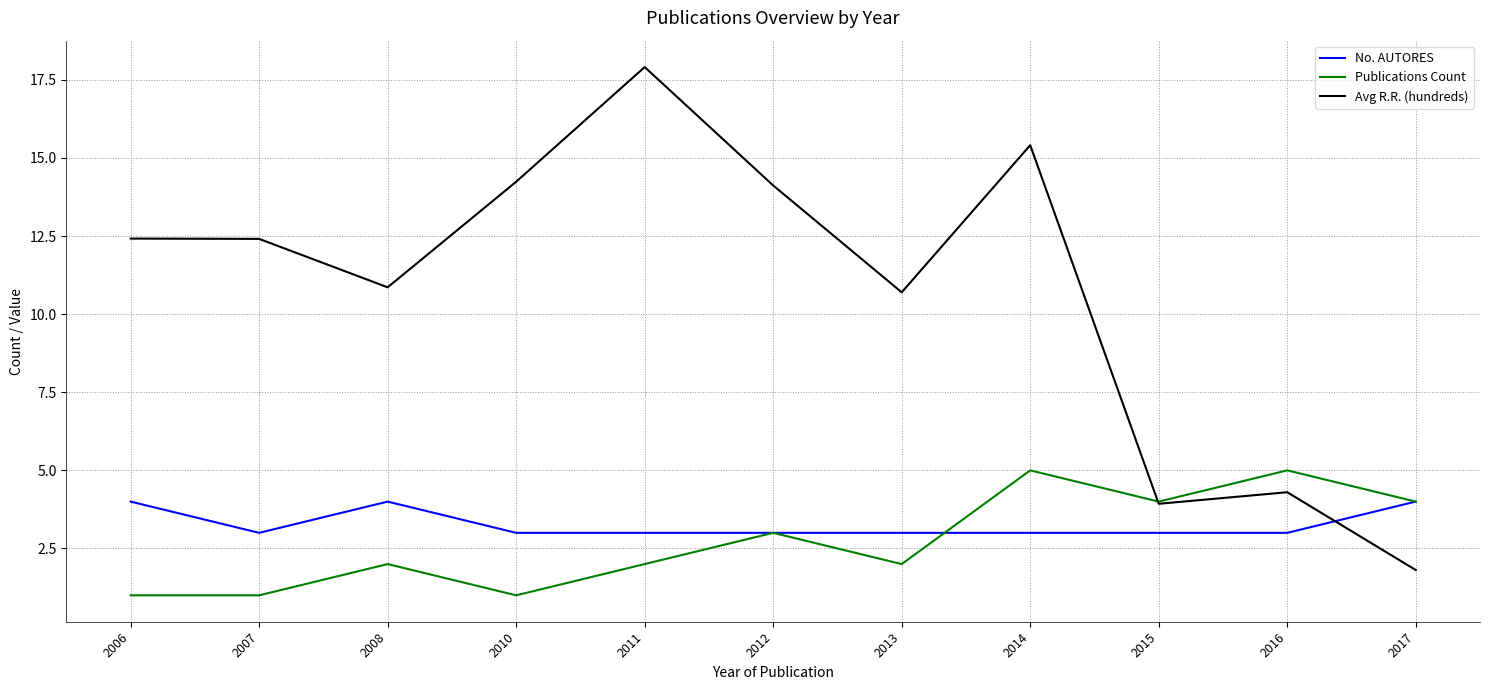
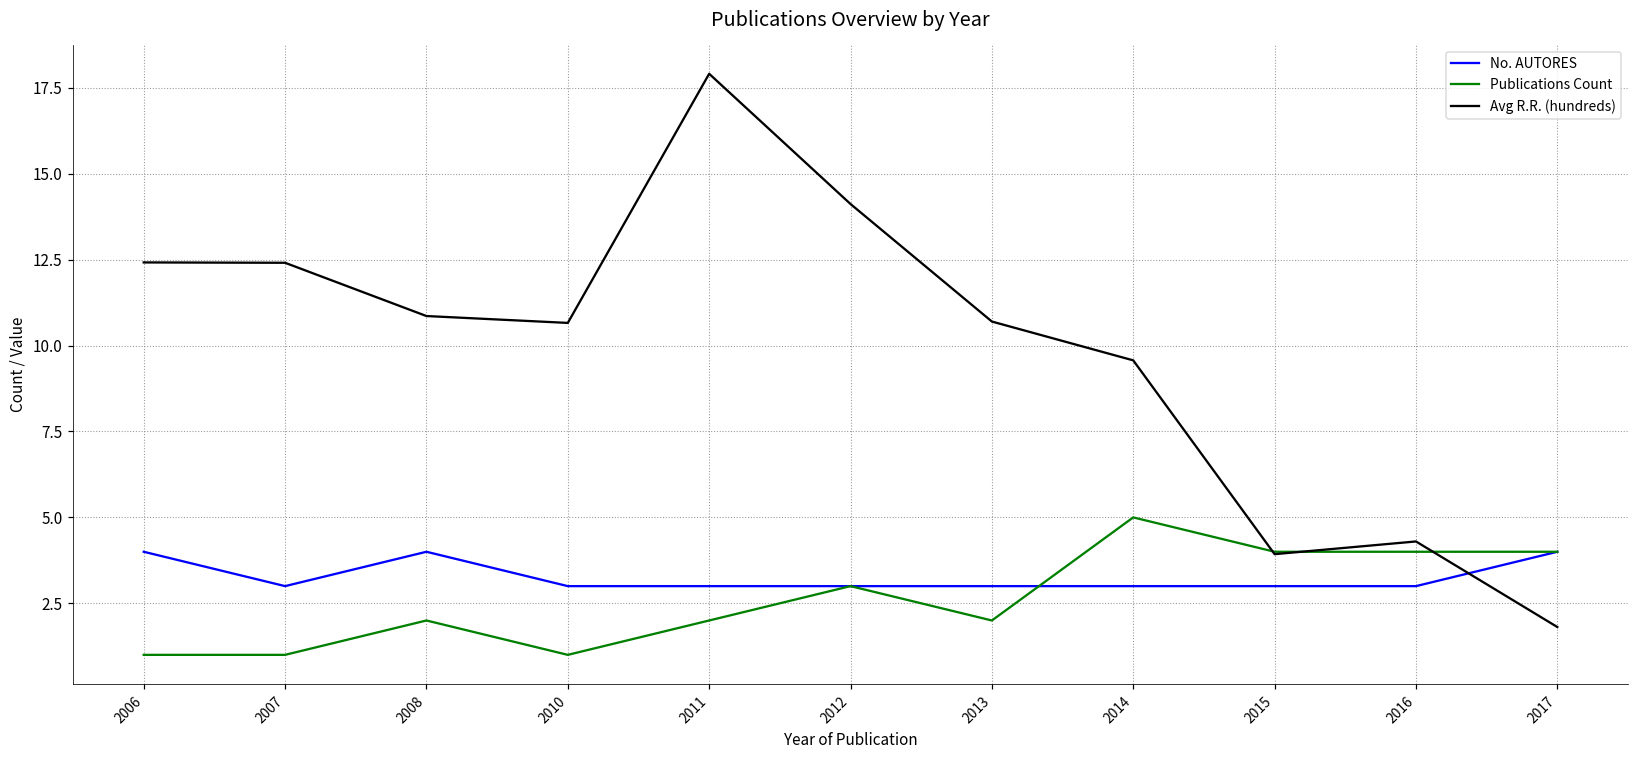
Avg R.R. (hundreds), 2010: 14.2 -> 10.7
Avg R.R. (hundreds), 2014: 15.4 -> 9.6
Publications Count, 2016: 5 -> 4
